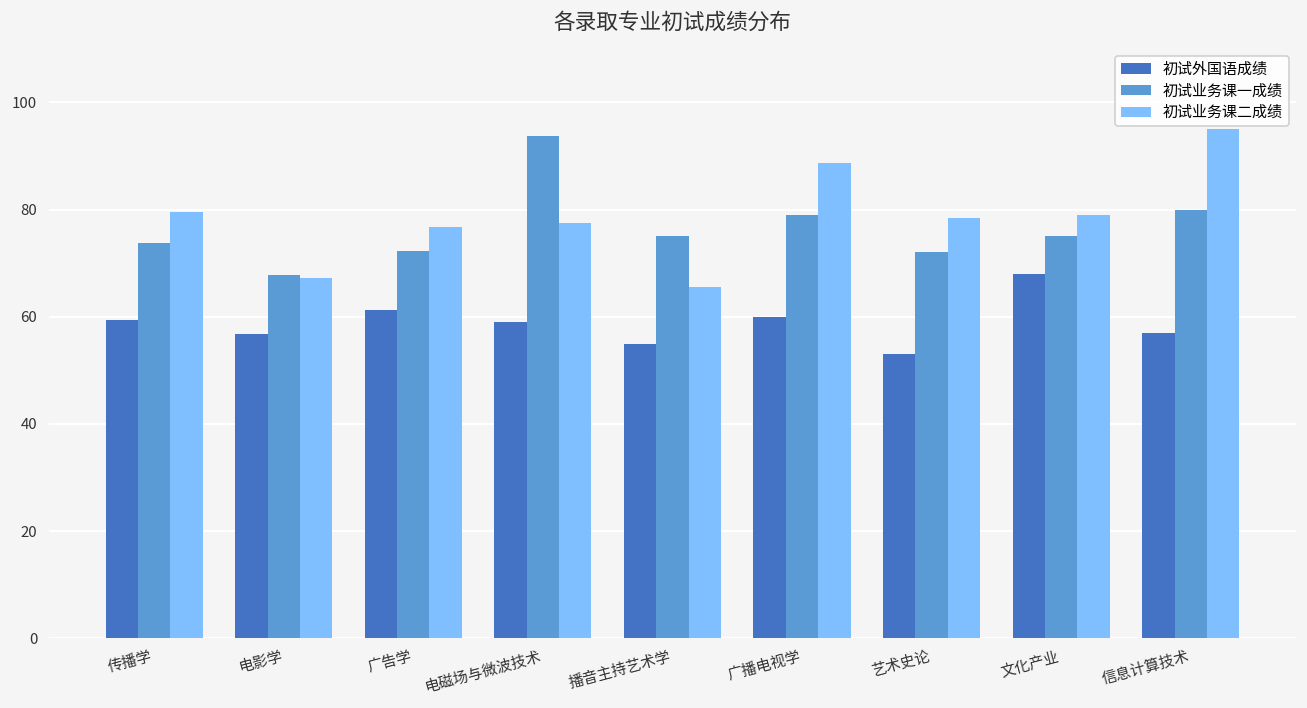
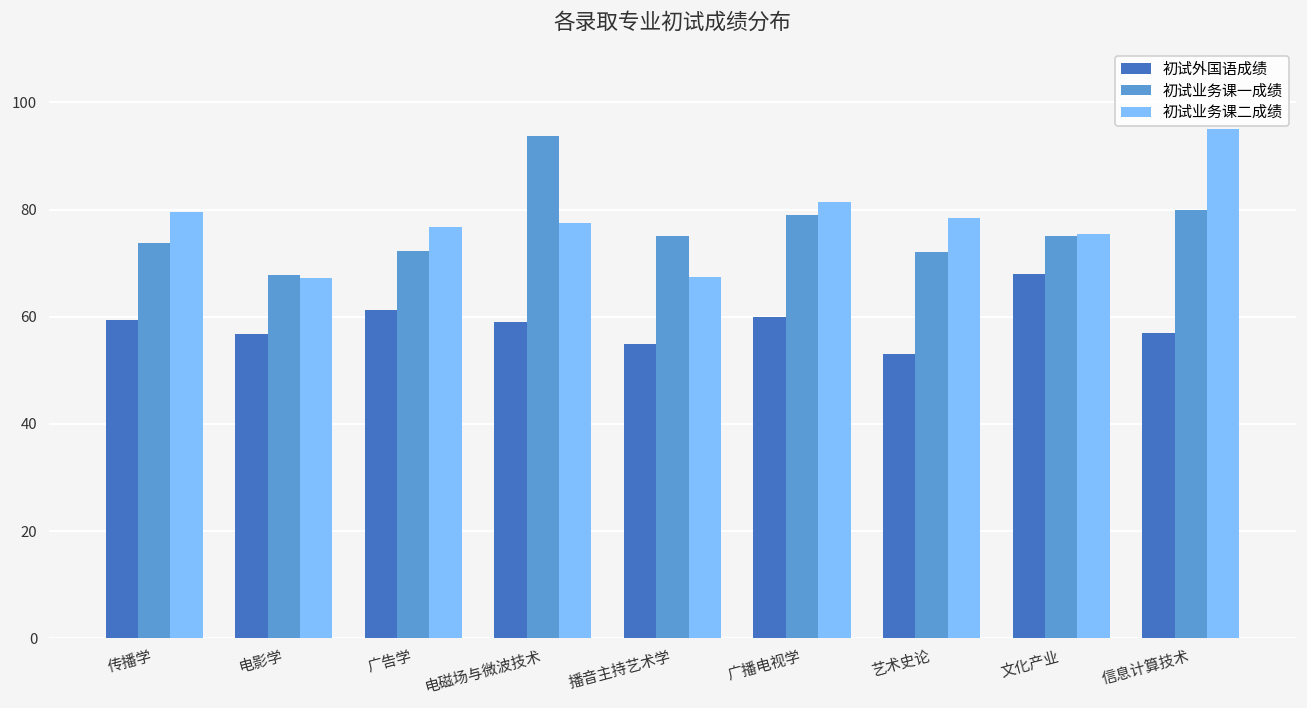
初试业务课二成绩, 播音主持艺术学: 66 -> 68
初试业务课二成绩, 广播电视学: 89 -> 82
初试业务课二成绩, 文化产业: 79 -> 76
